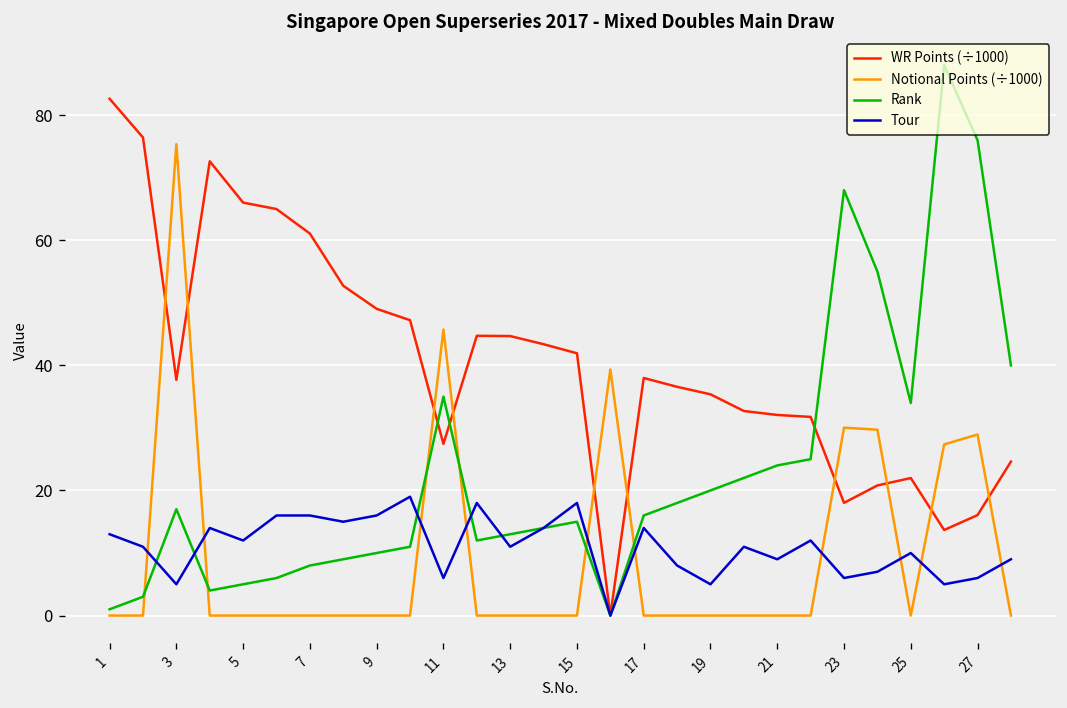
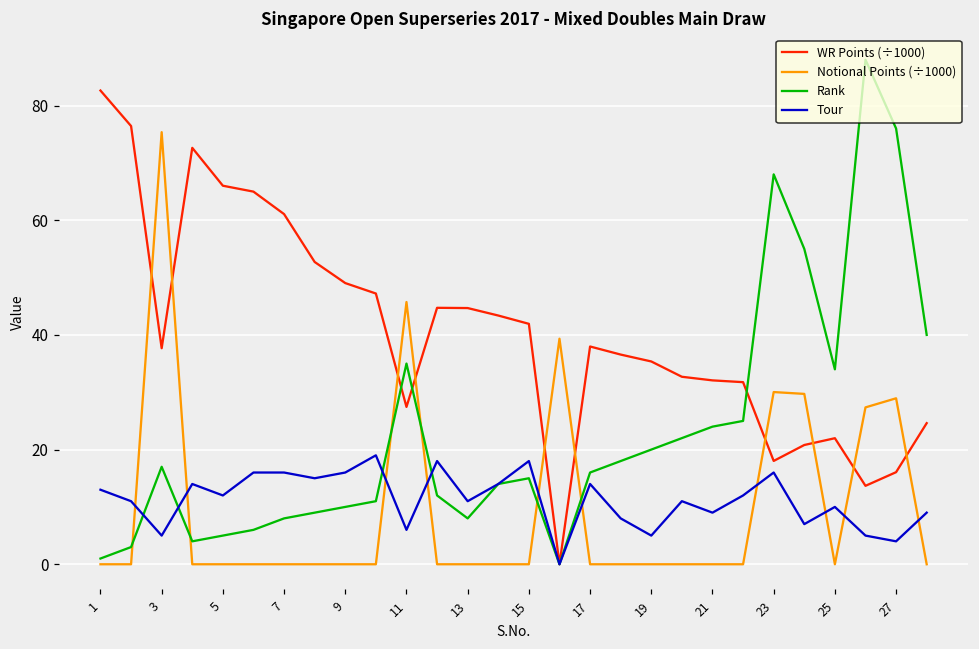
Rank, 13: 13 -> 8
Tour, 23: 6 -> 16
Tour, 27: 6 -> 4
